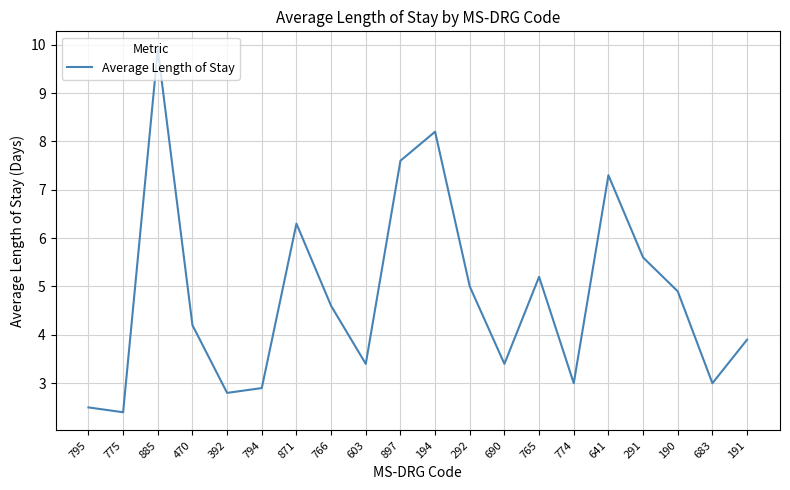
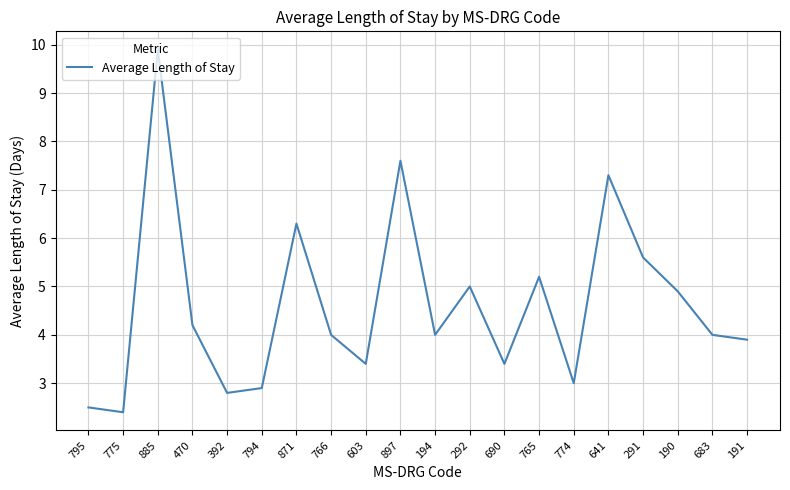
766: 4.6 -> 4.0
194: 8.2 -> 4.0
683: 3 -> 4
